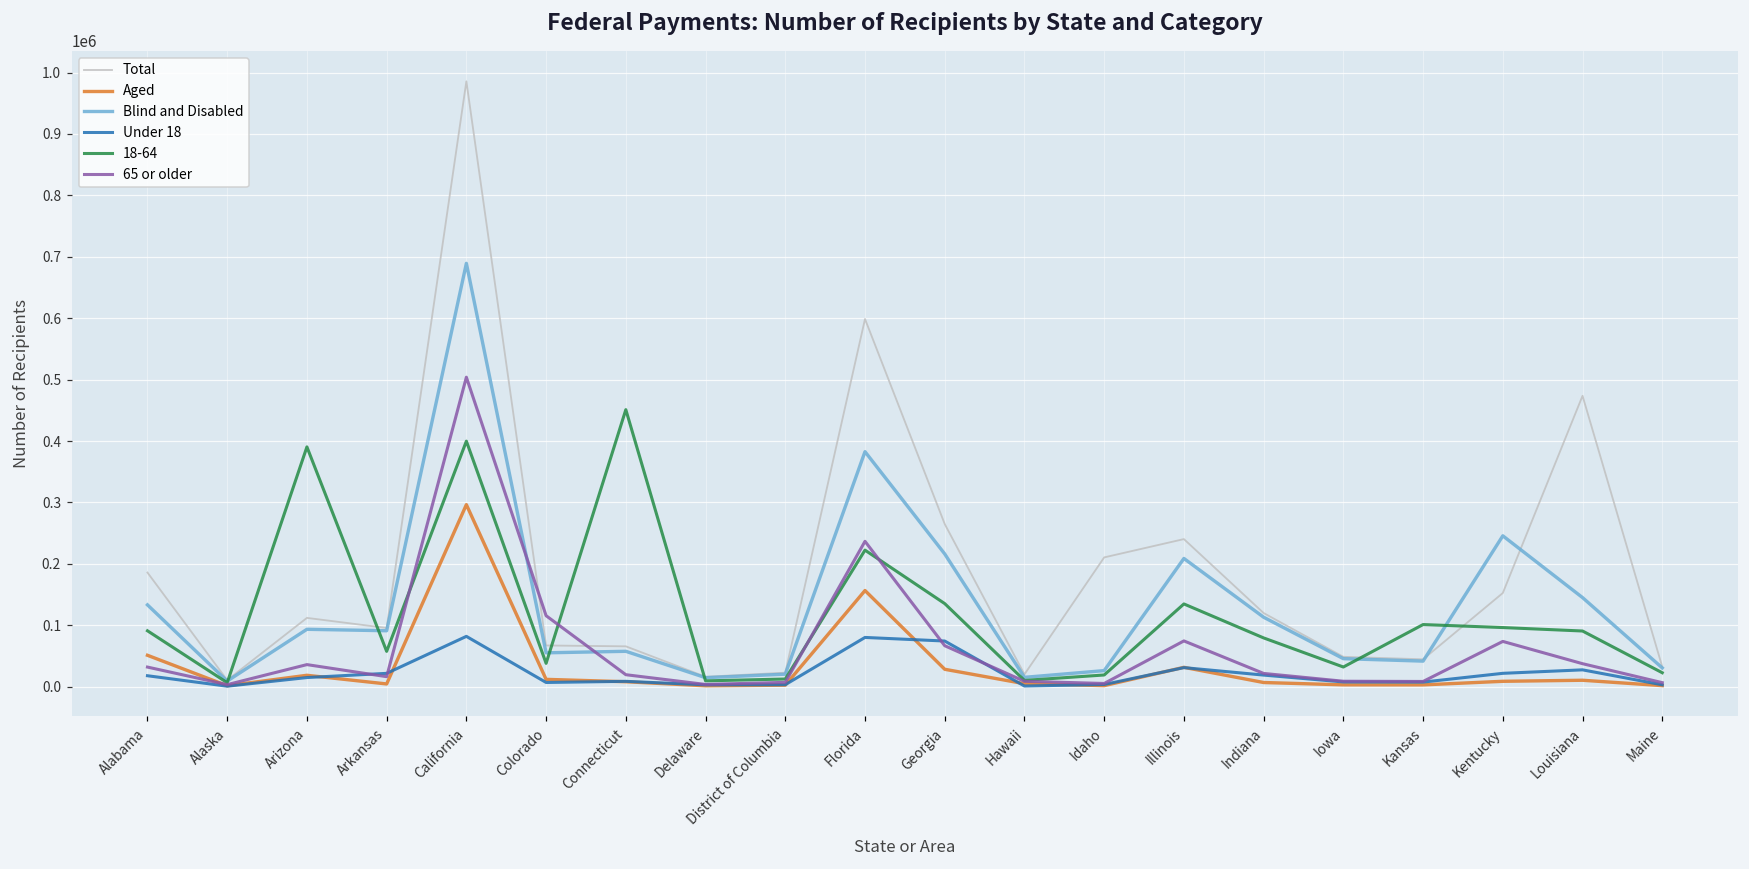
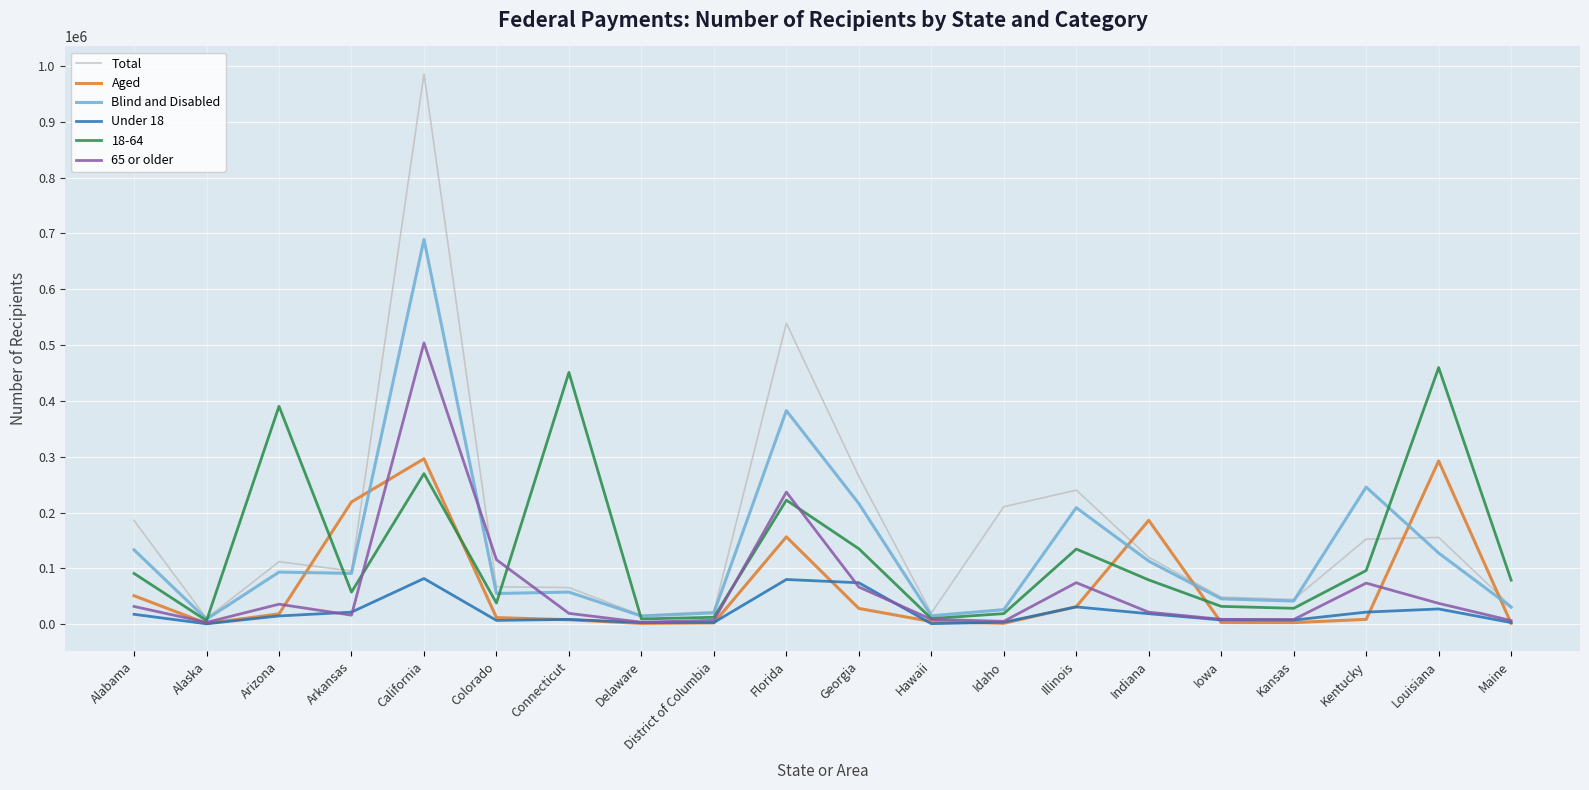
Aged, Arkansas: 0 -> 220000
18-64, California: 400000 -> 270000
Total, Florida: 600000 -> 540000
Aged, Indiana: 10000 -> 190000
18-64, Kansas: 100000 -> 30000
Total, Louisiana: 470000 -> 160000
Aged, Louisiana: 10000 -> 290000
Blind and Disabled, Louisiana: 150000 -> 130000
18-64, Louisiana: 90000 -> 460000
18-64, Maine: 20000 -> 80000
